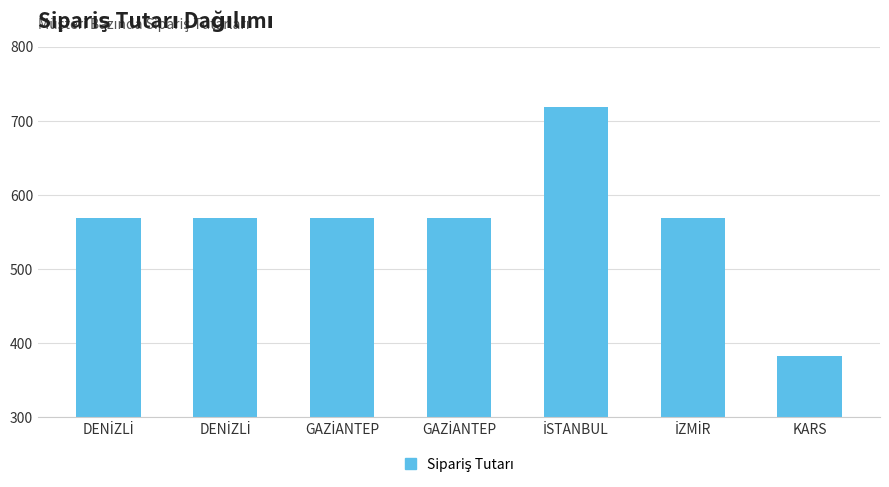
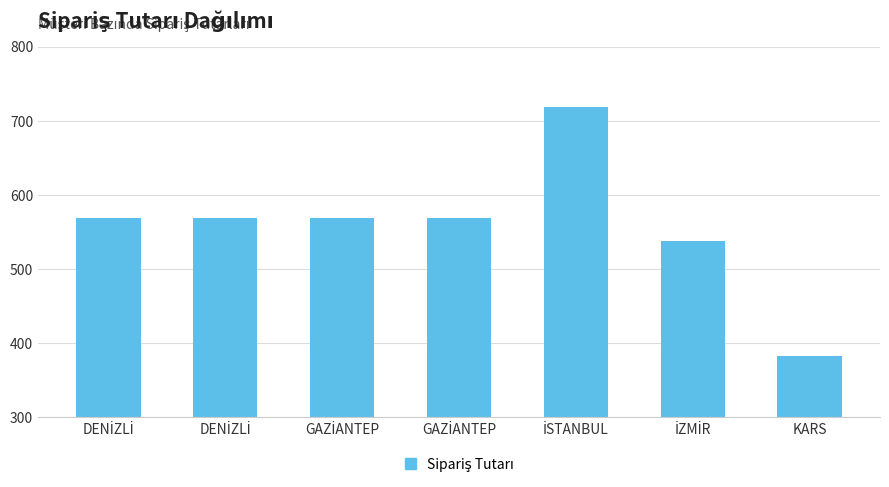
İZMİR: 570 -> 540
